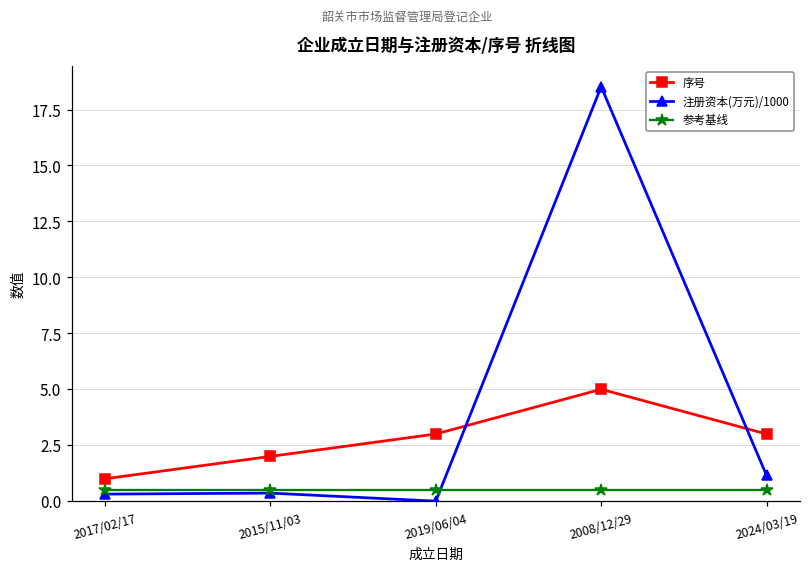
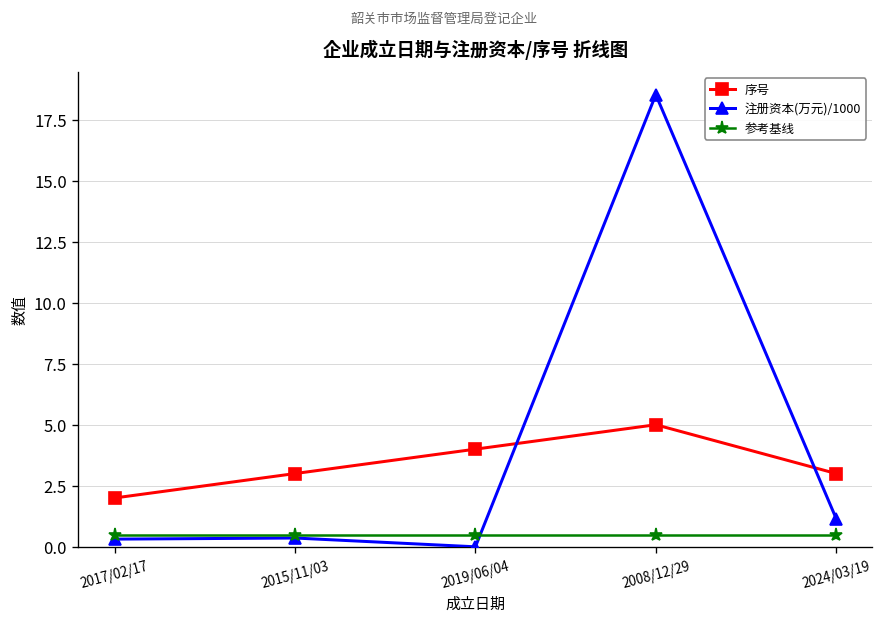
序号, 2017/02/17: 1 -> 2
序号, 2015/11/03: 2 -> 3
序号, 2019/06/04: 3 -> 4
